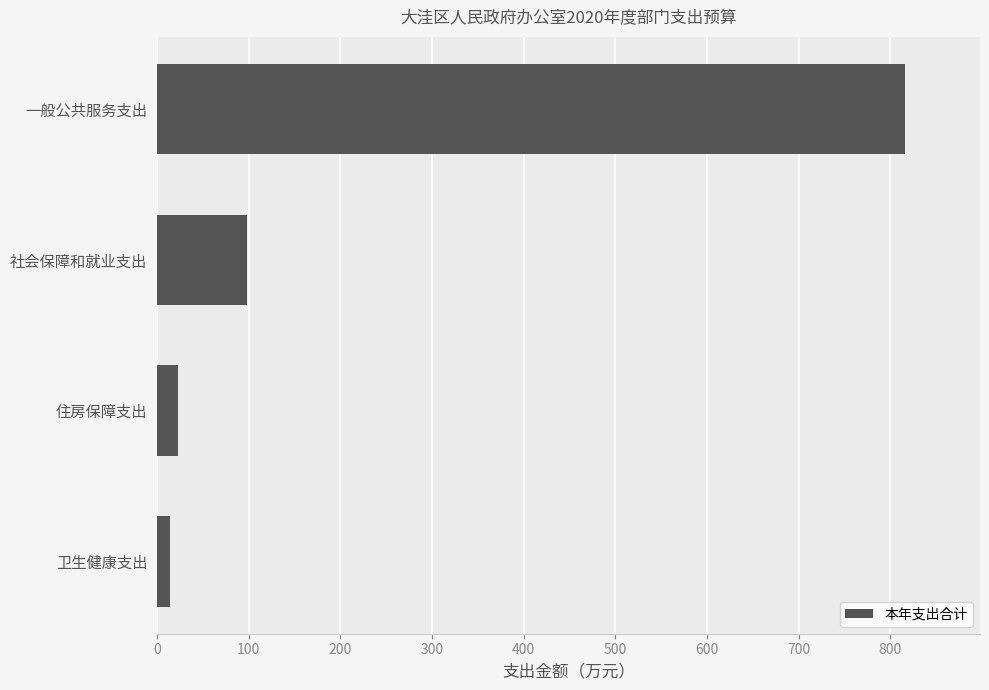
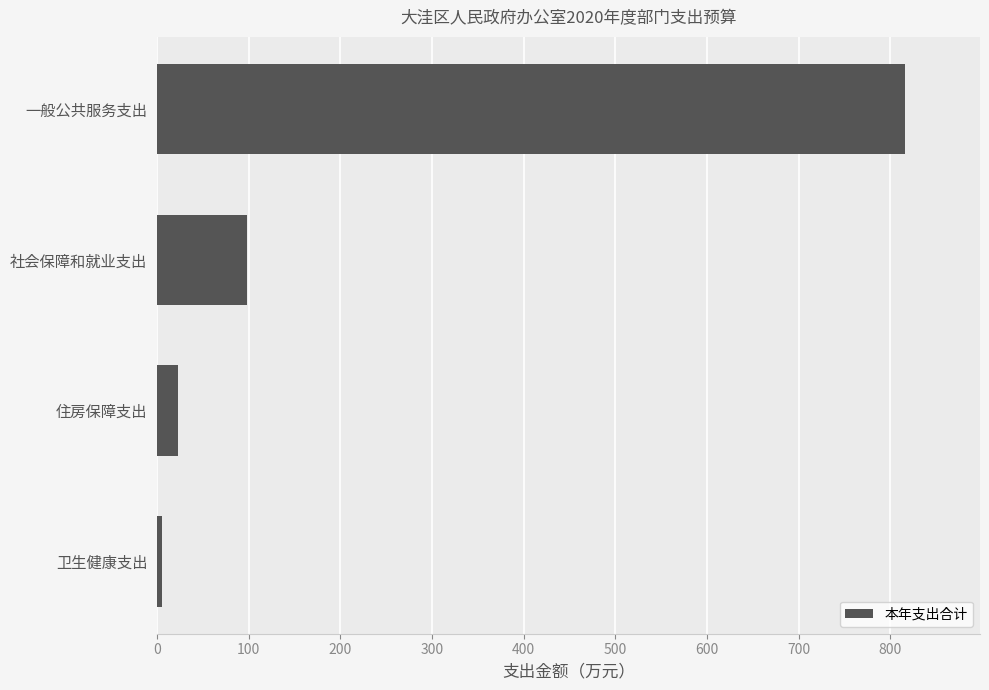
卫生健康支出: 10 -> 0
